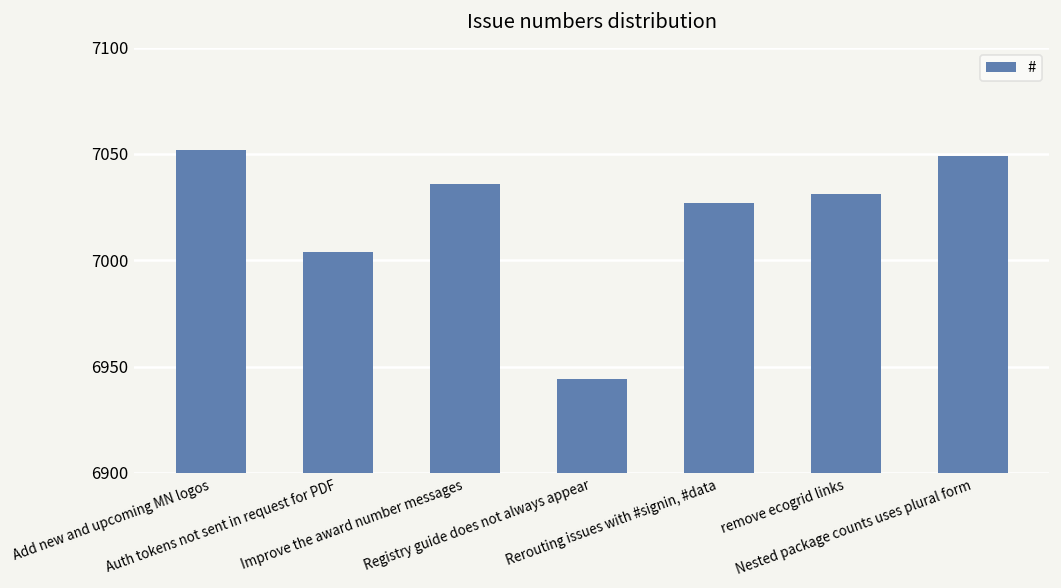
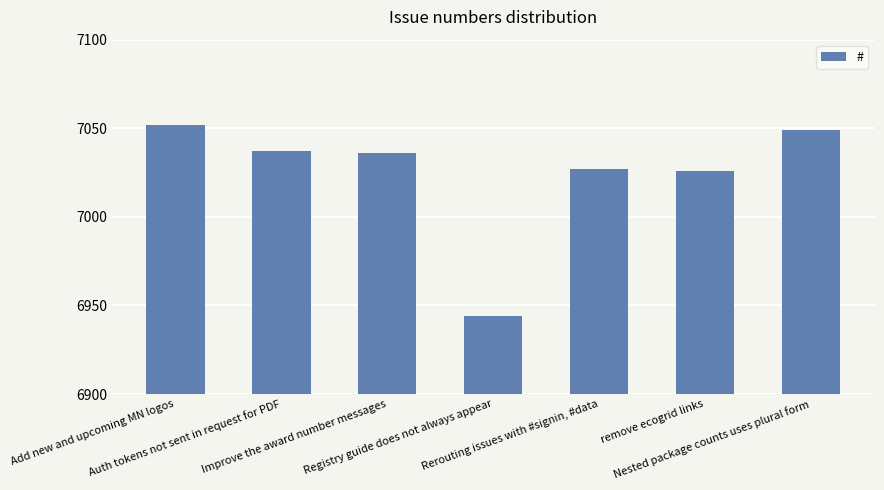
Auth tokens not sent in request for PDF: 7004 -> 7037
remove ecogrid links: 7031 -> 7026
